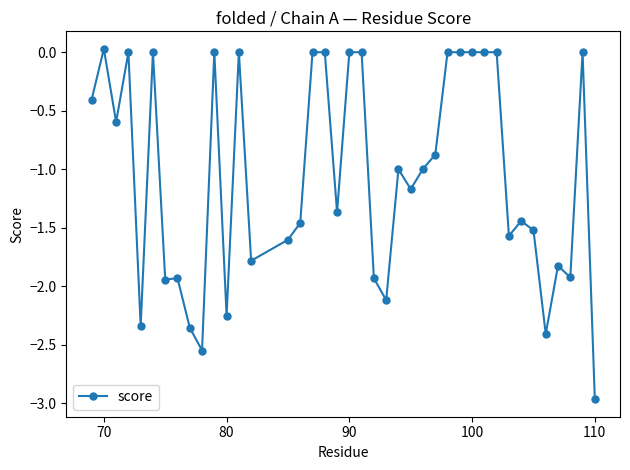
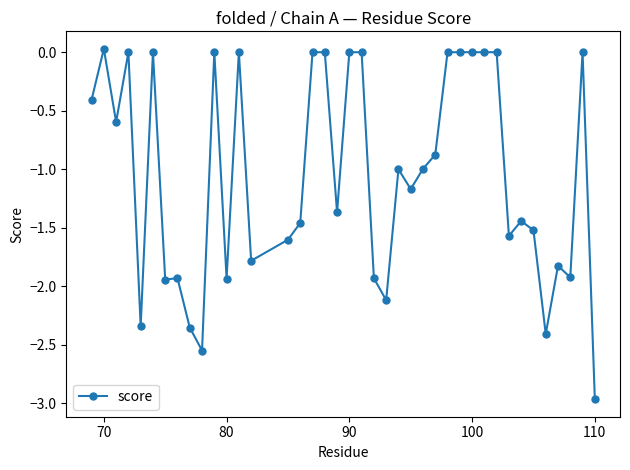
80: -2.25 -> -1.93
